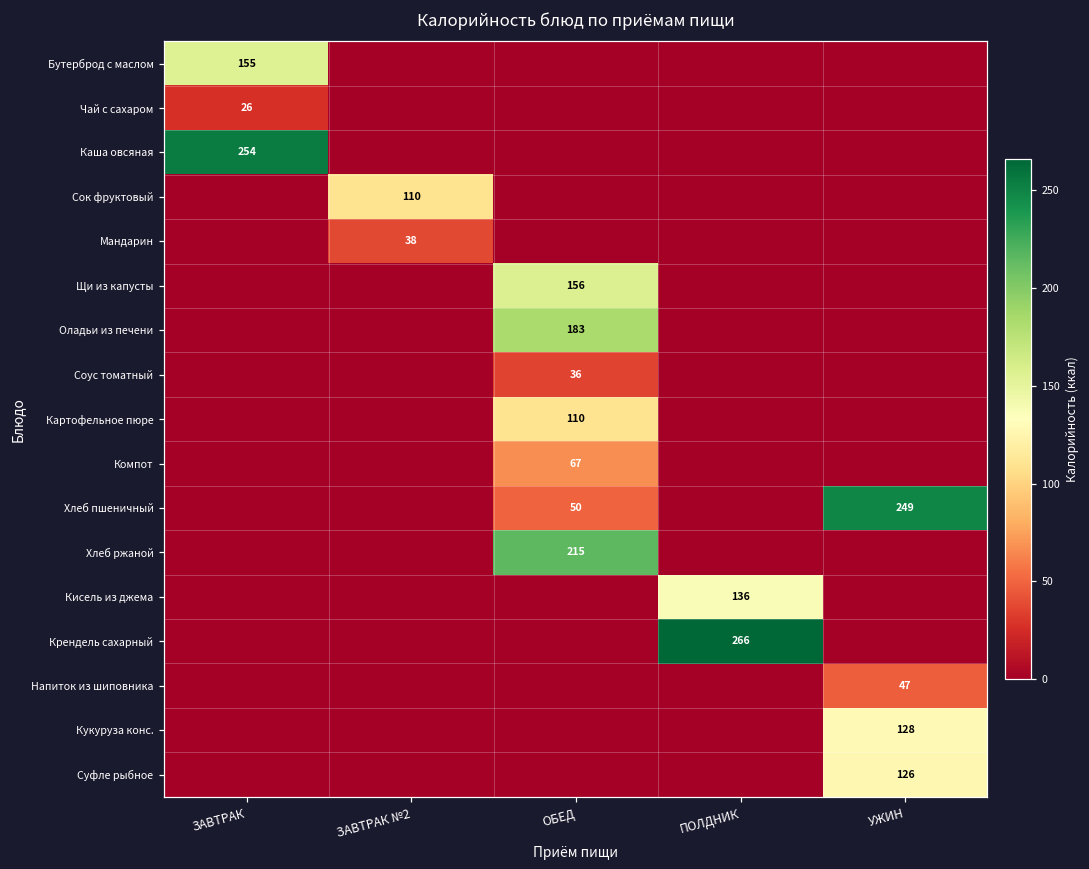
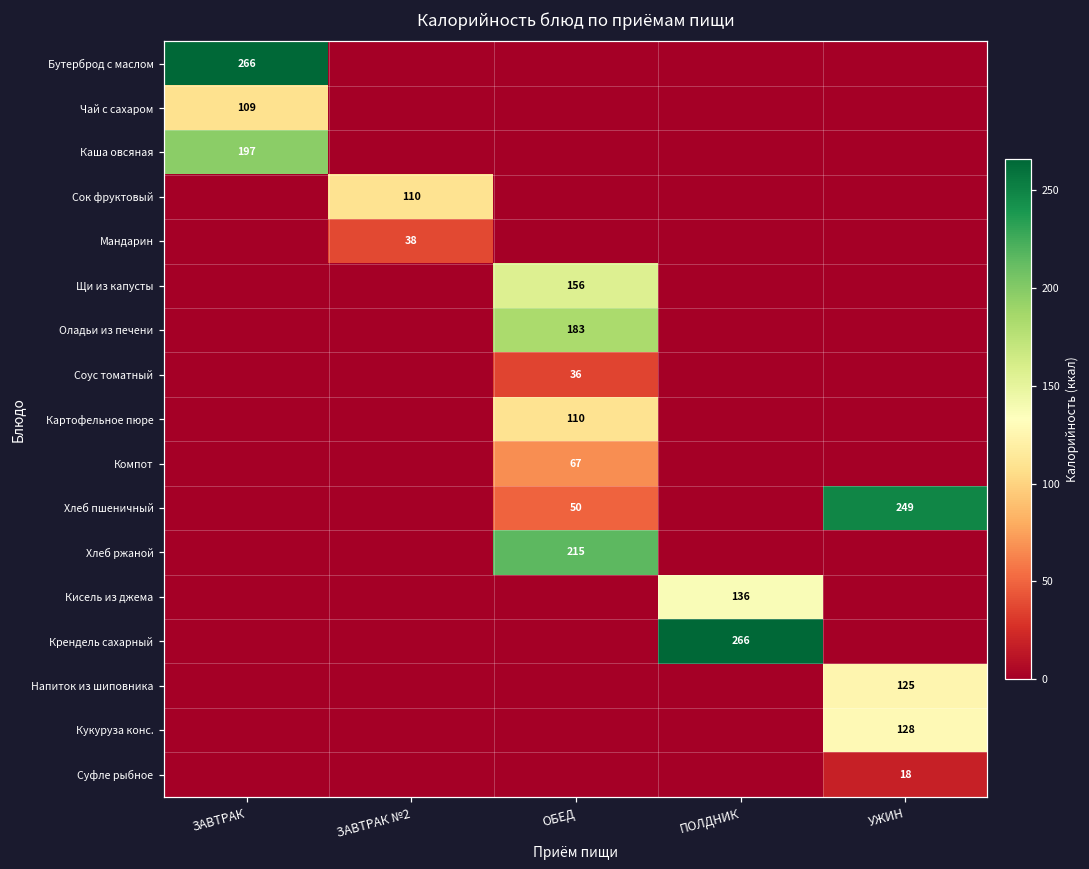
Бутерброд с маслом, ЗАВТРАК: 155 -> 266
Чай с сахаром, ЗАВТРАК: 26 -> 109
Каша овсяная, ЗАВТРАК: 254 -> 197
Напиток из шиповника, УЖИН: 47 -> 125
Суфле рыбное, УЖИН: 126 -> 18
